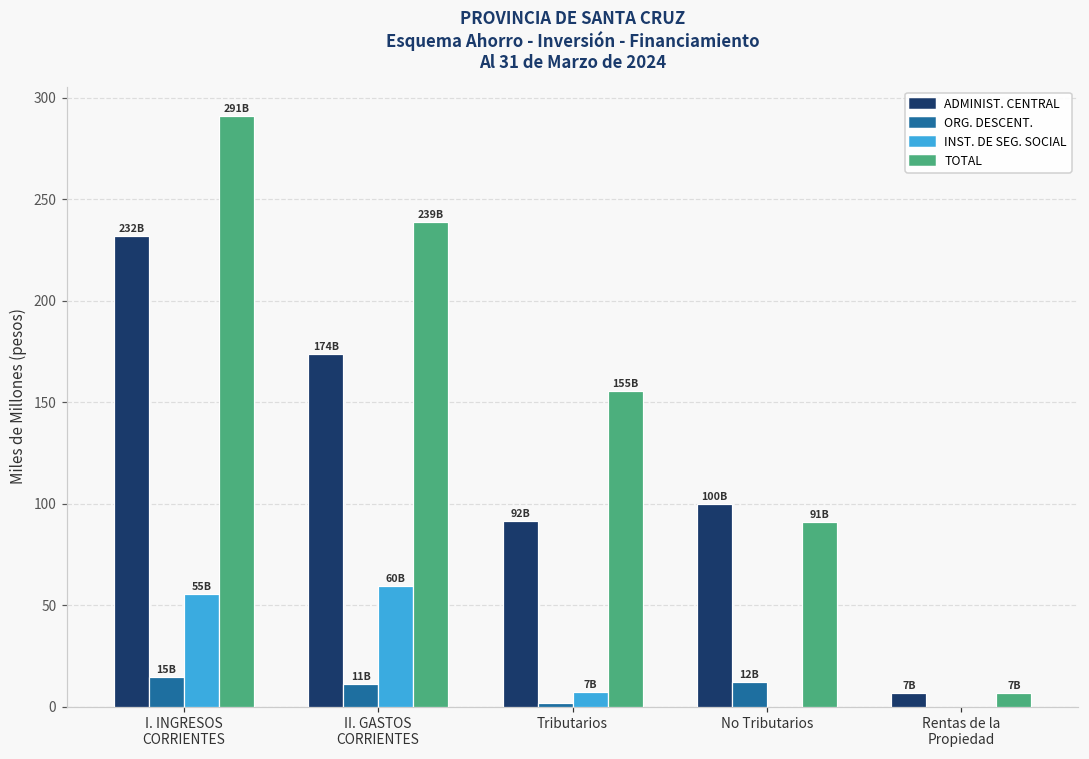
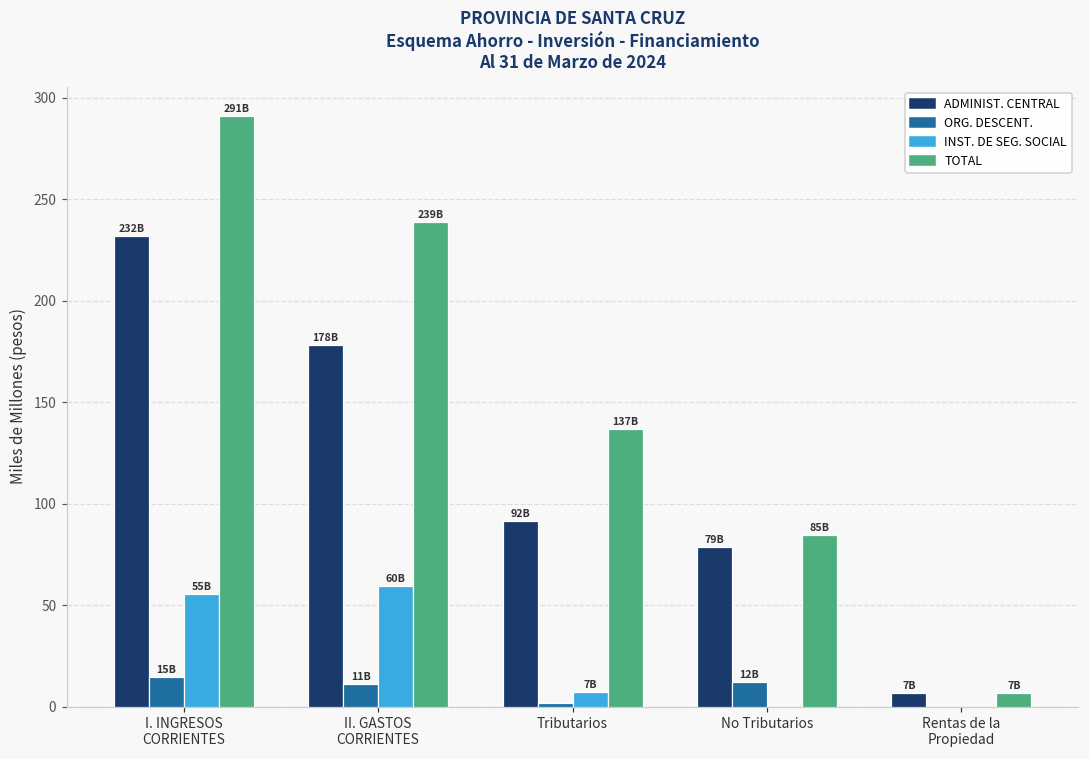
ADMINIST. CENTRAL, II. GASTOS CORRIENTES: 174B -> 178B
TOTAL, Tributarios: 155B -> 137B
ADMINIST. CENTRAL, No Tributarios: 100B -> 79B
TOTAL, No Tributarios: 91B -> 85B
